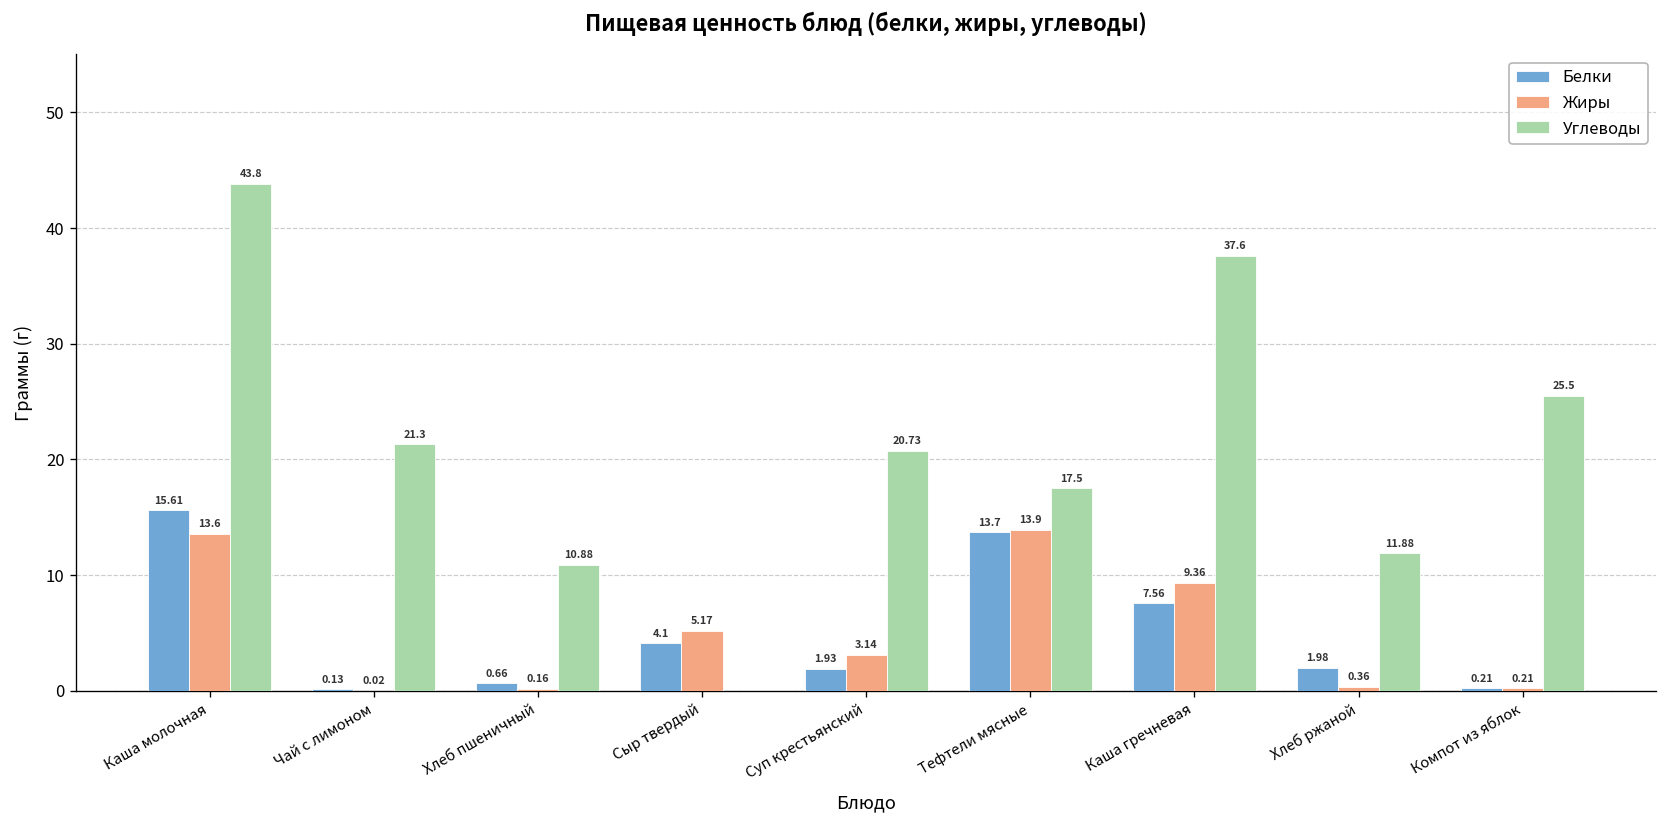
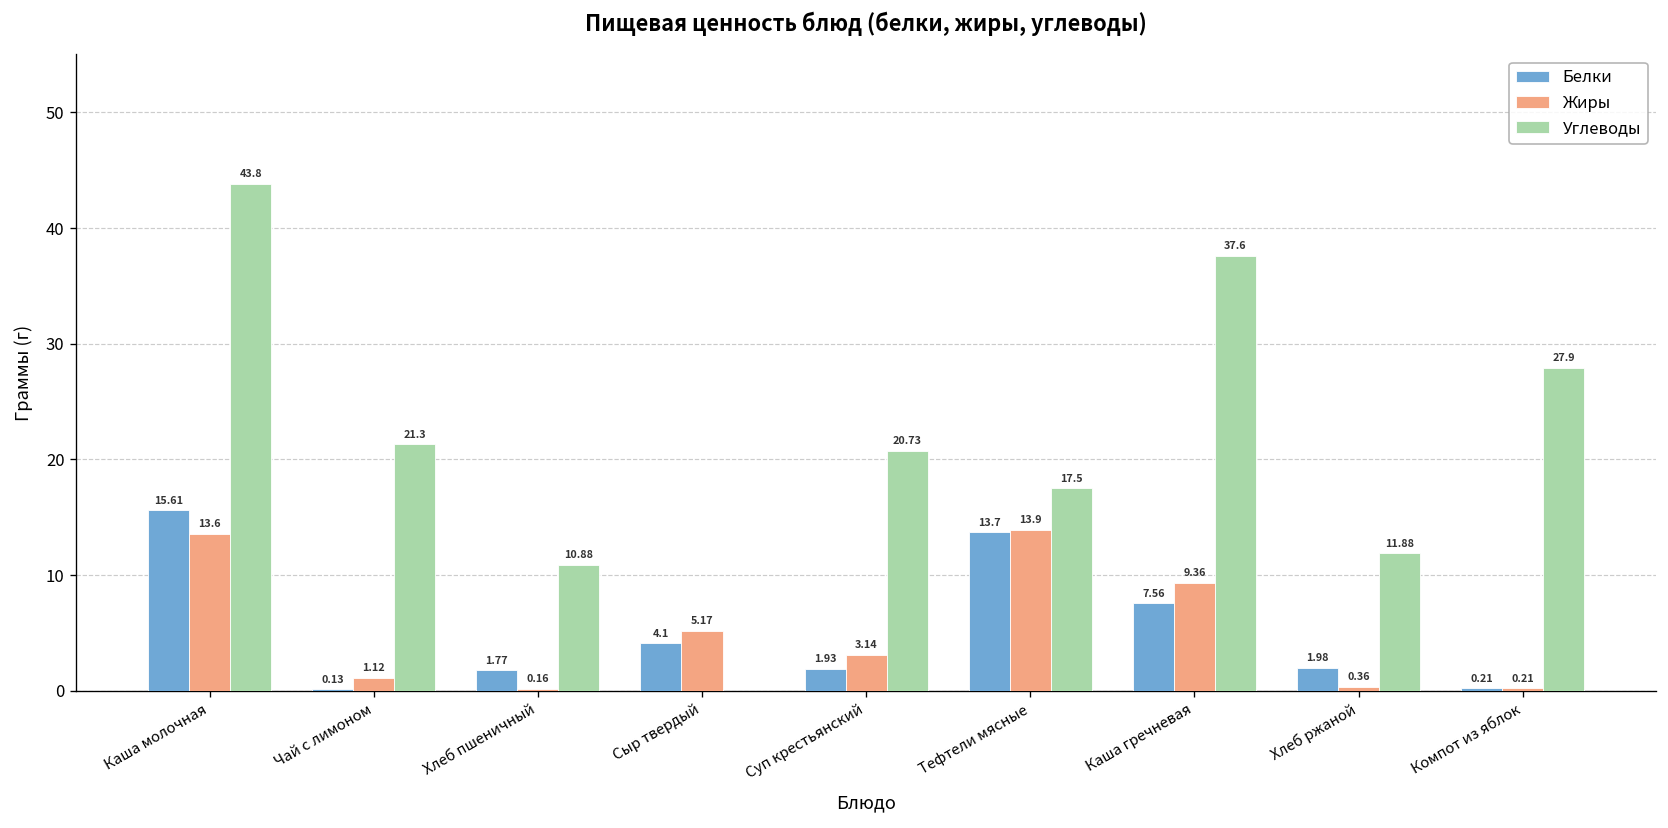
Жиры, Чай с лимоном: 0.02 -> 1.12
Белки, Хлеб пшеничный: 0.66 -> 1.77
Углеводы, Компот из яблок: 25.5 -> 27.9
